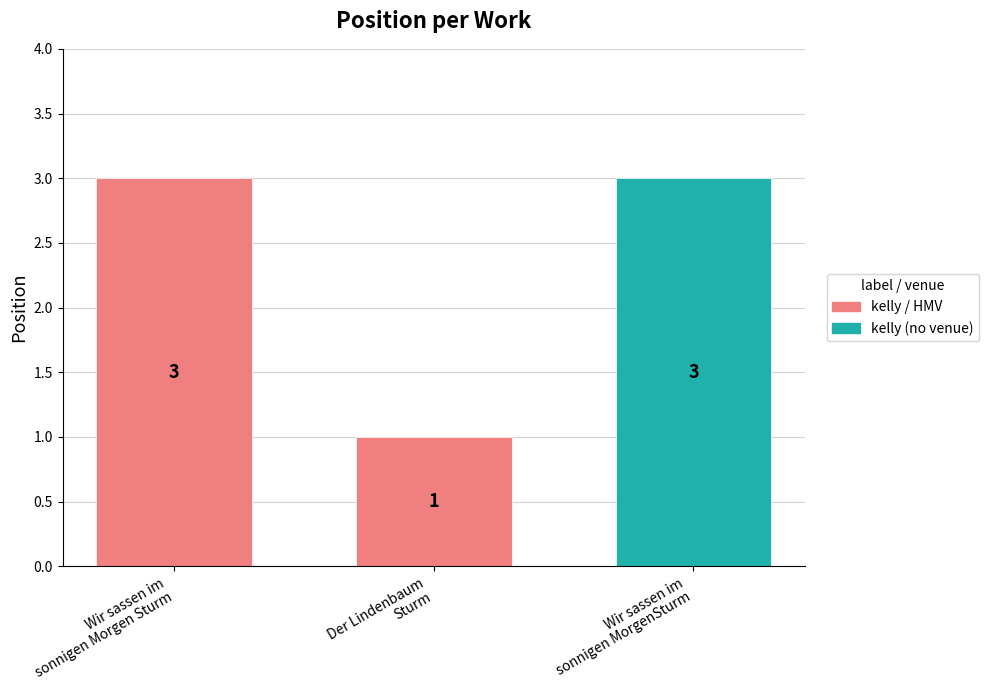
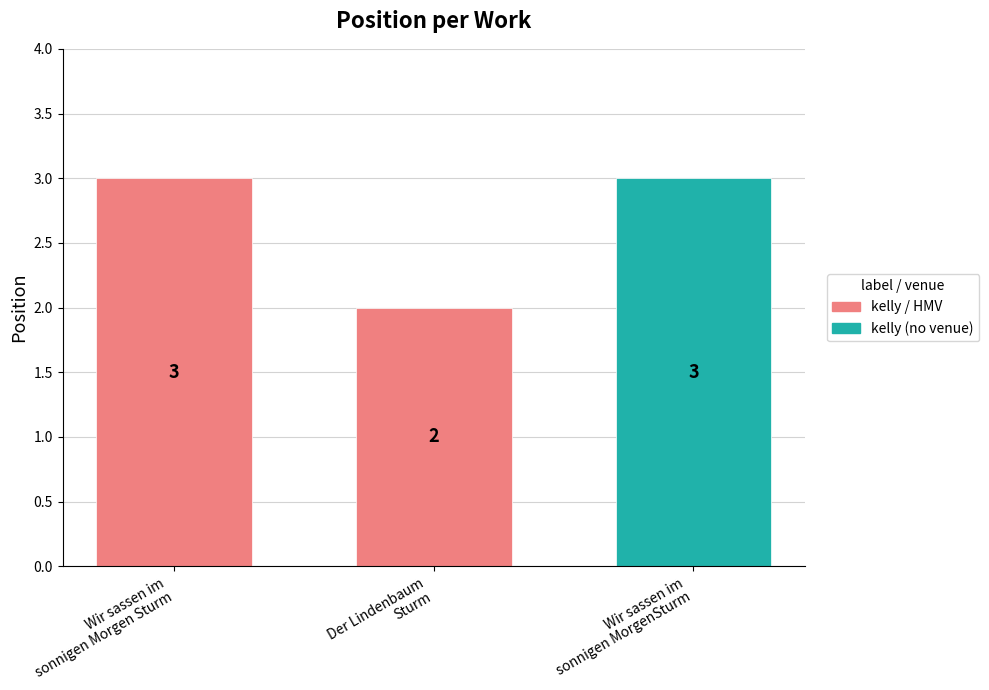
Der Lindenbaum Sturm: 1 -> 2
